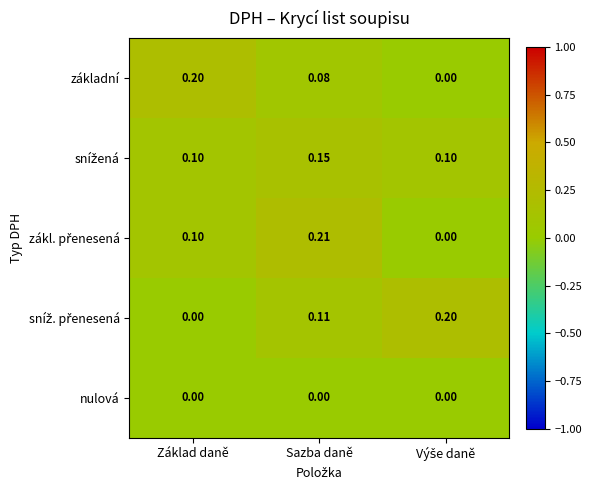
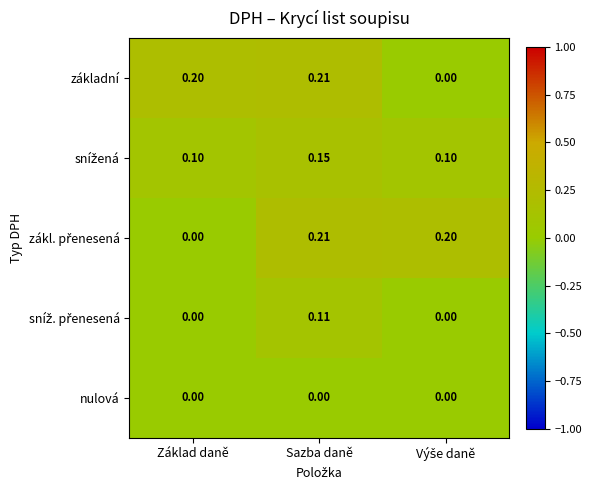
základní, Sazba daně: 0.08 -> 0.21
zákl. přenesená, Základ daně: 0.10 -> 0.00
zákl. přenesená, Výše daně: 0.00 -> 0.20
sníž. přenesená, Výše daně: 0.20 -> 0.00
